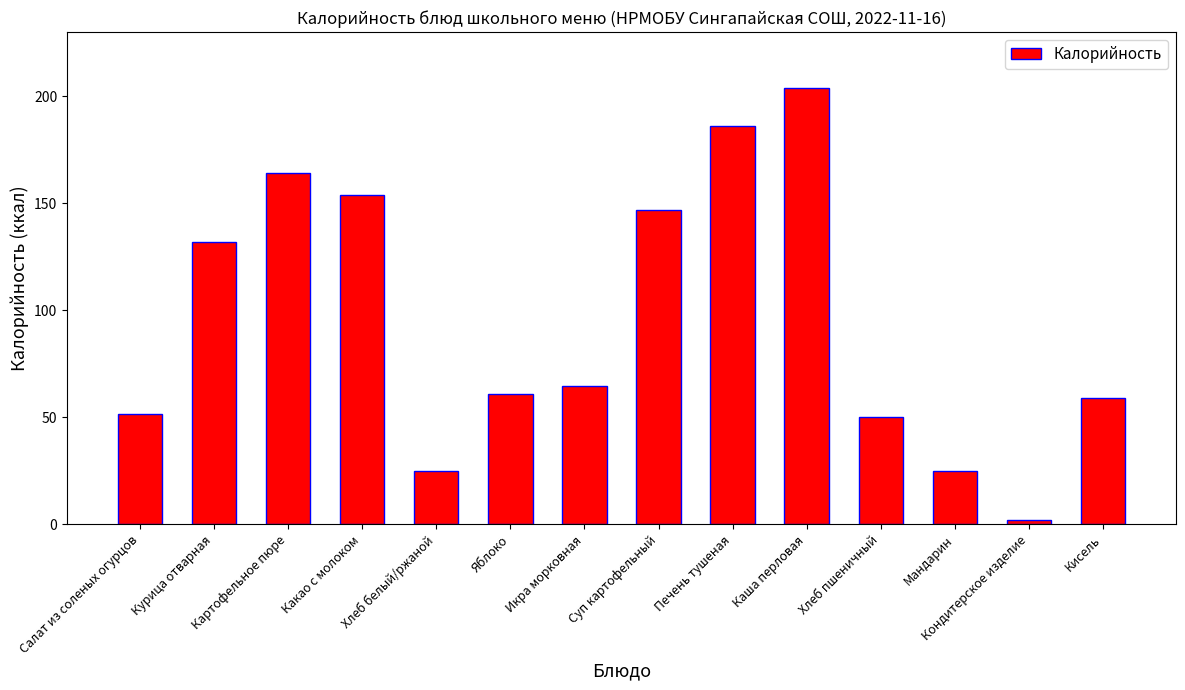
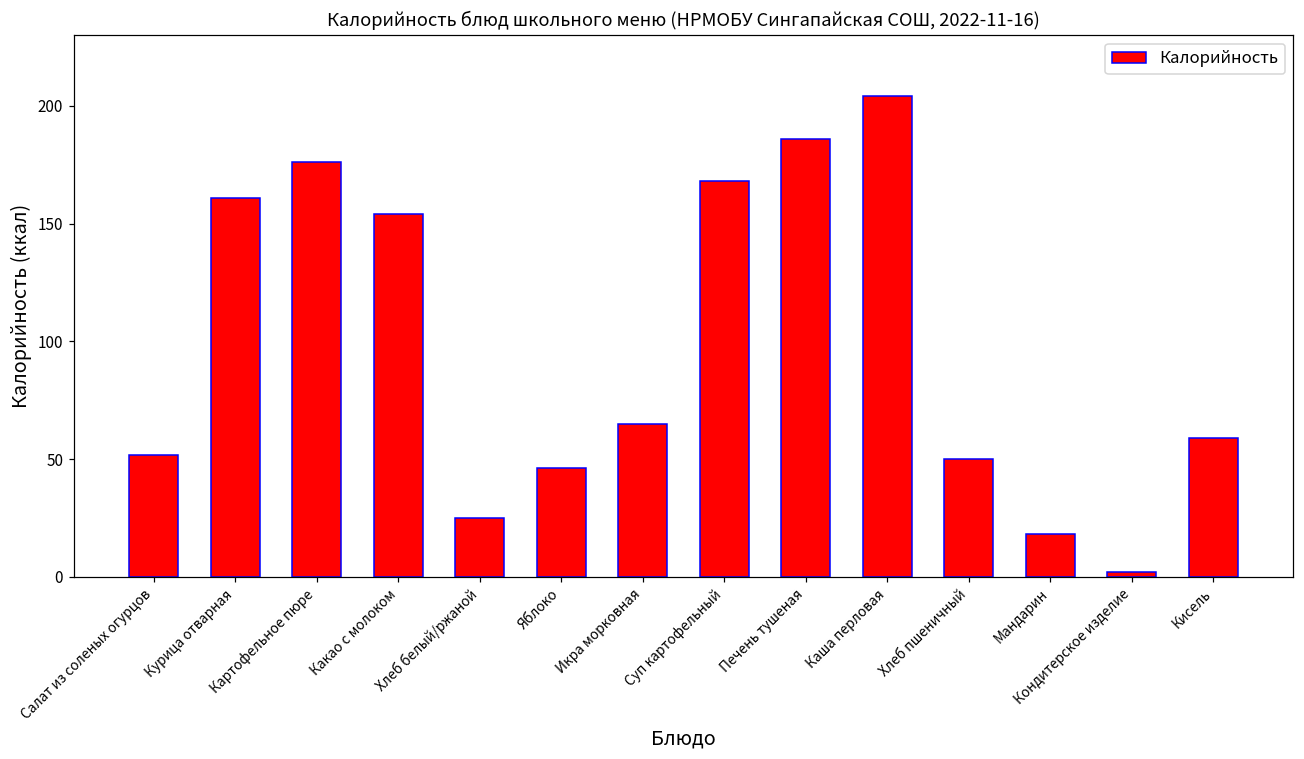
Курица отварная: 132 -> 161
Картофельное пюре: 164 -> 176
Яблоко: 61 -> 46
Суп картофельный: 147 -> 168
Мандарин: 25 -> 18
